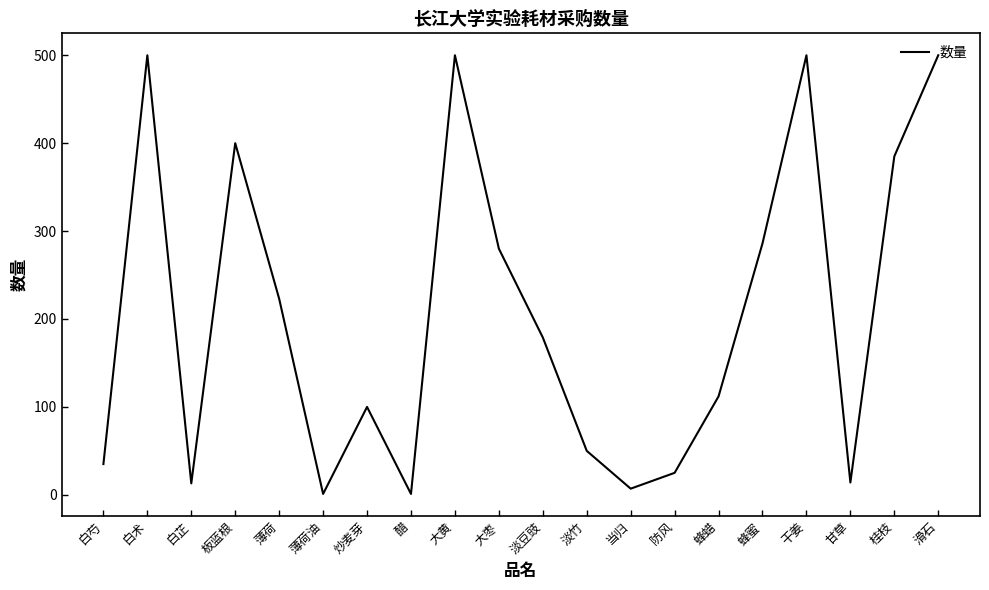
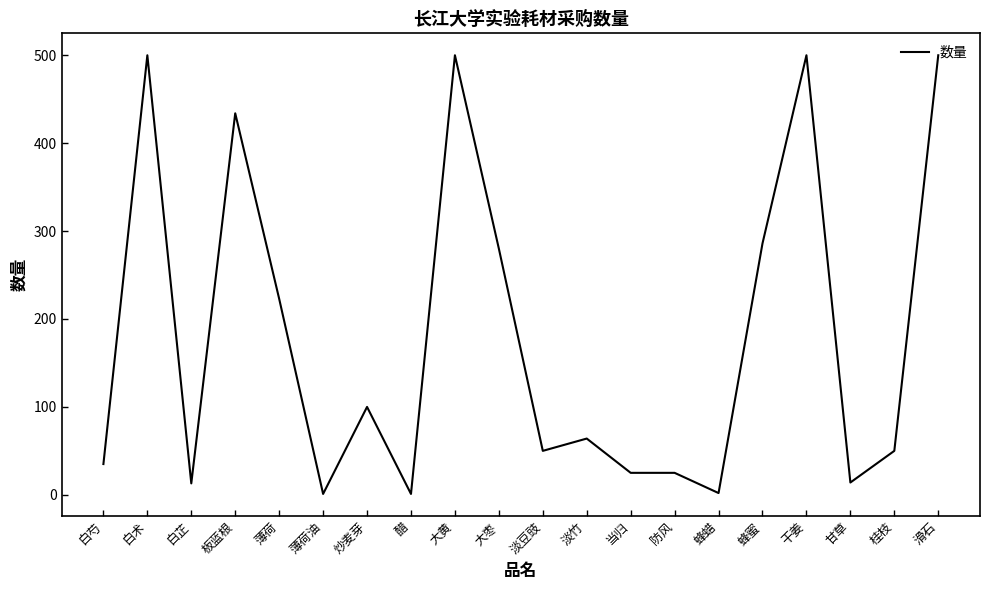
板蓝根: 400 -> 430
淡豆豉: 180 -> 50
淡竹: 50 -> 60
当归: 10 -> 30
蜂蜡: 110 -> 0
桂枝: 390 -> 50
